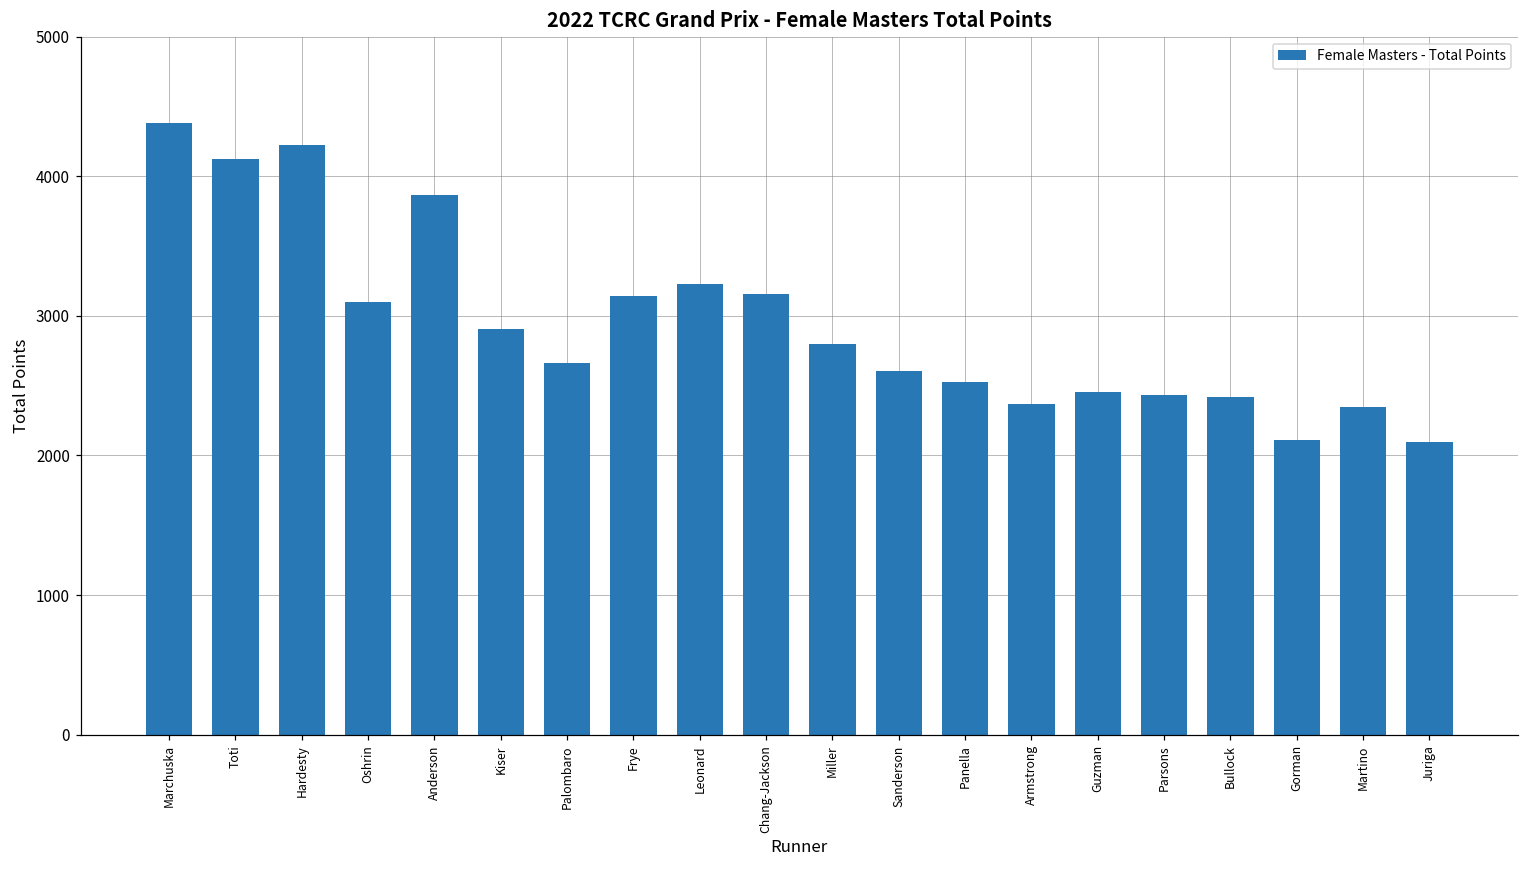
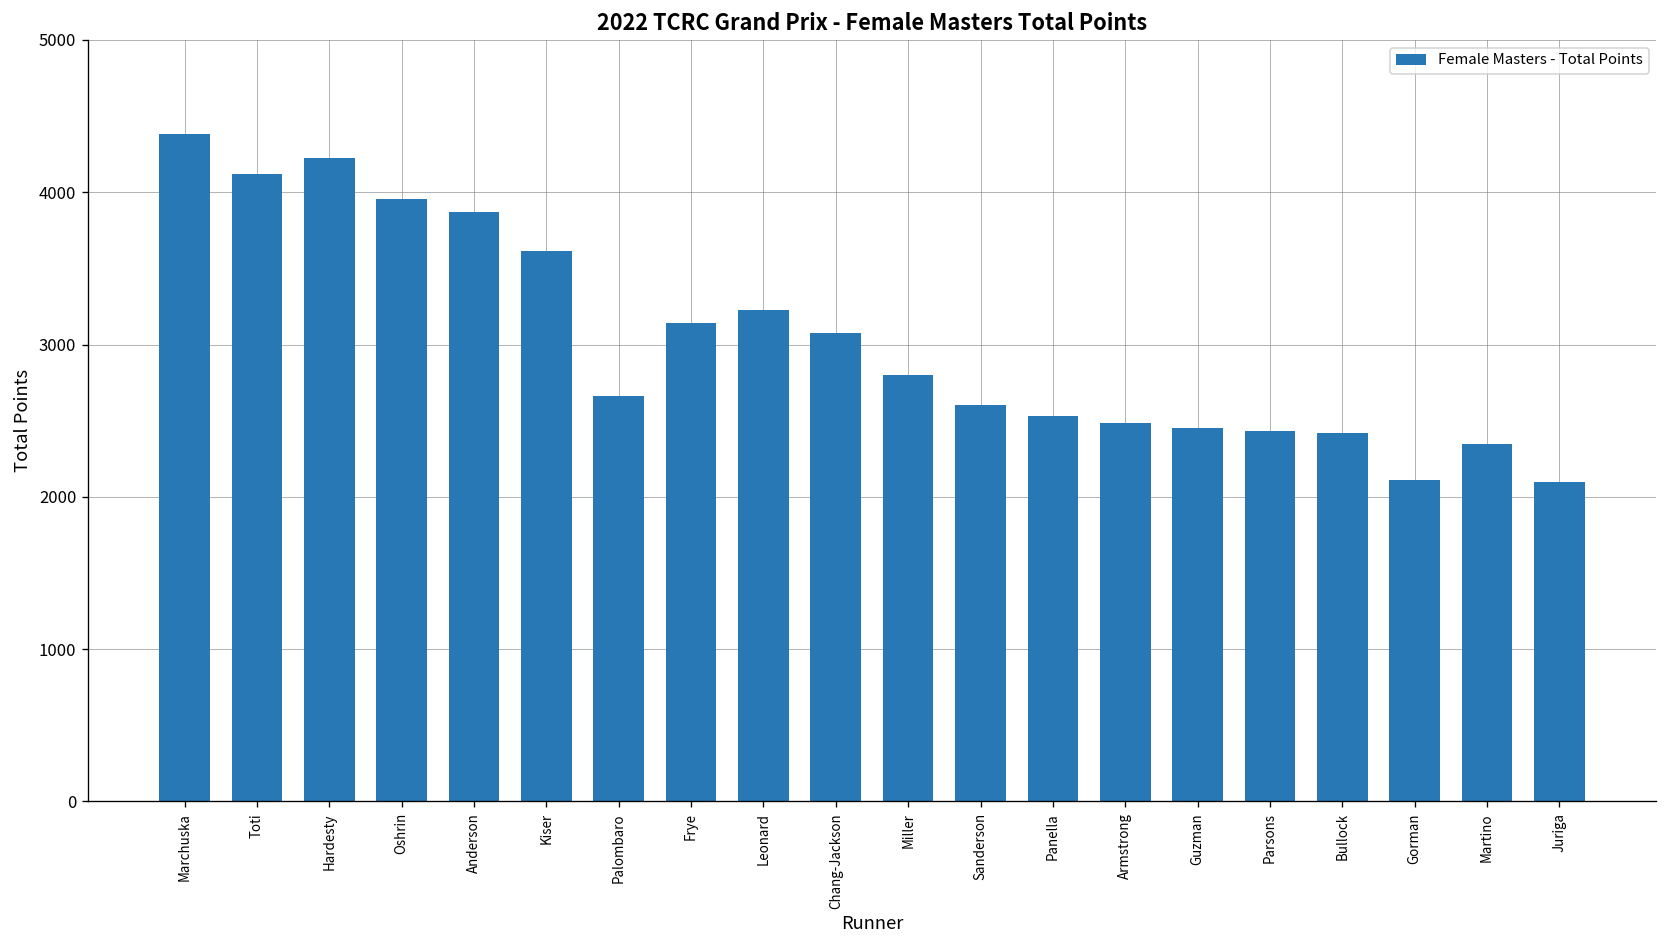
Oshrin: 3100 -> 3960
Kiser: 2900 -> 3620
Chang-Jackson: 3160 -> 3080
Armstrong: 2370 -> 2480
